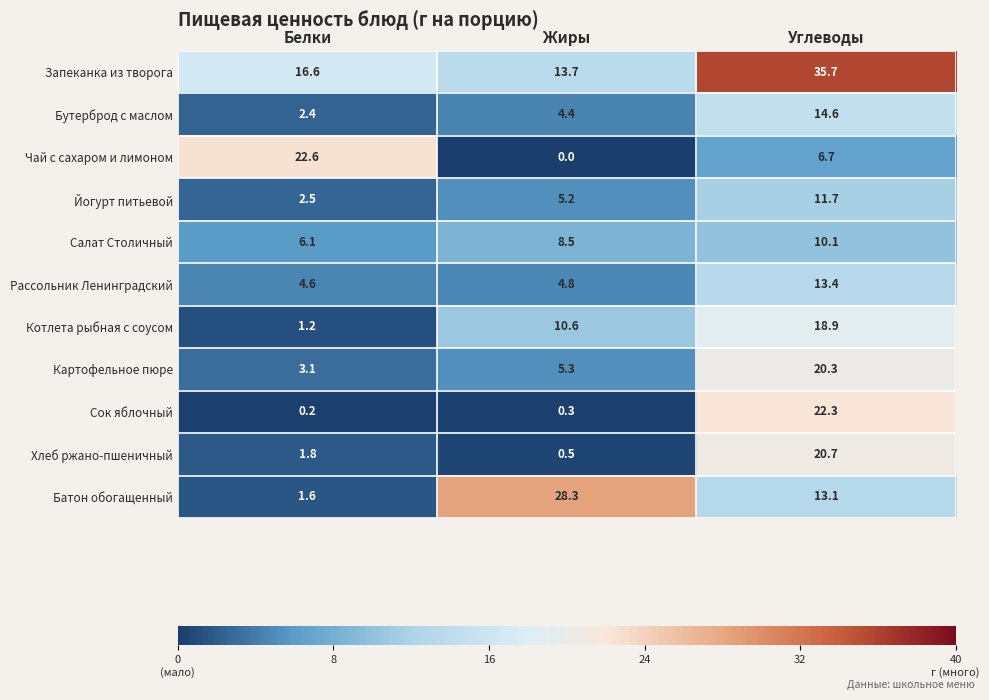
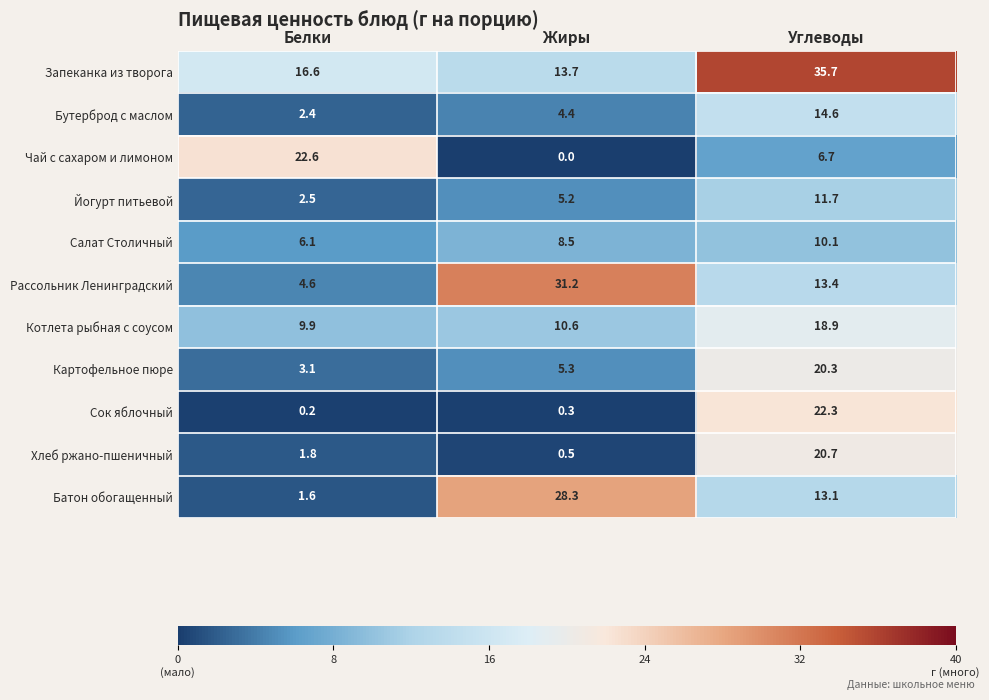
Рассольник Ленинградский, Жиры: 4.8 -> 31.2
Котлета рыбная с соусом, Белки: 1.2 -> 9.9
